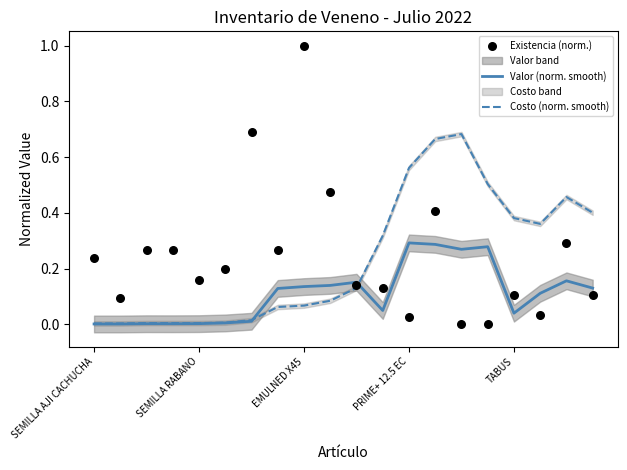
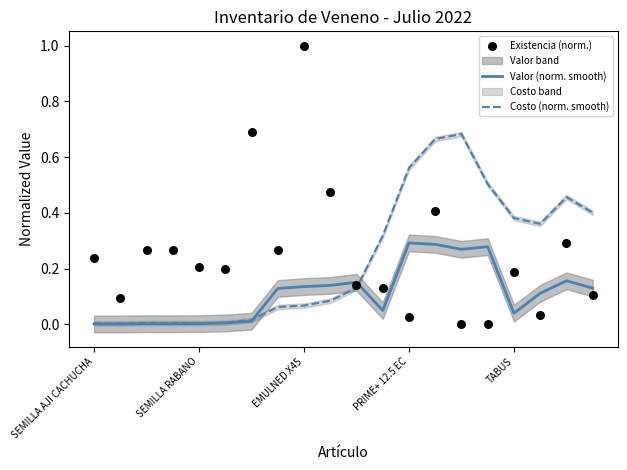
Existencia (norm.), SEMILLA RABANO: 0.16 -> 0.21
Existencia (norm.), TABUS: 0.11 -> 0.19
